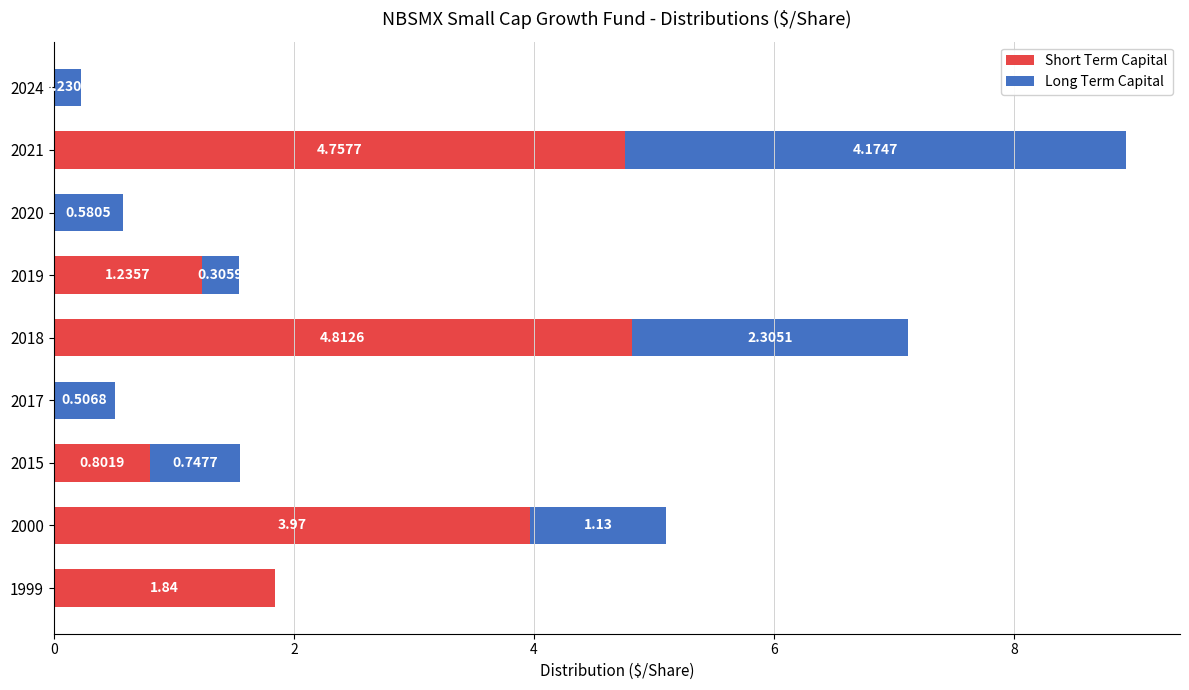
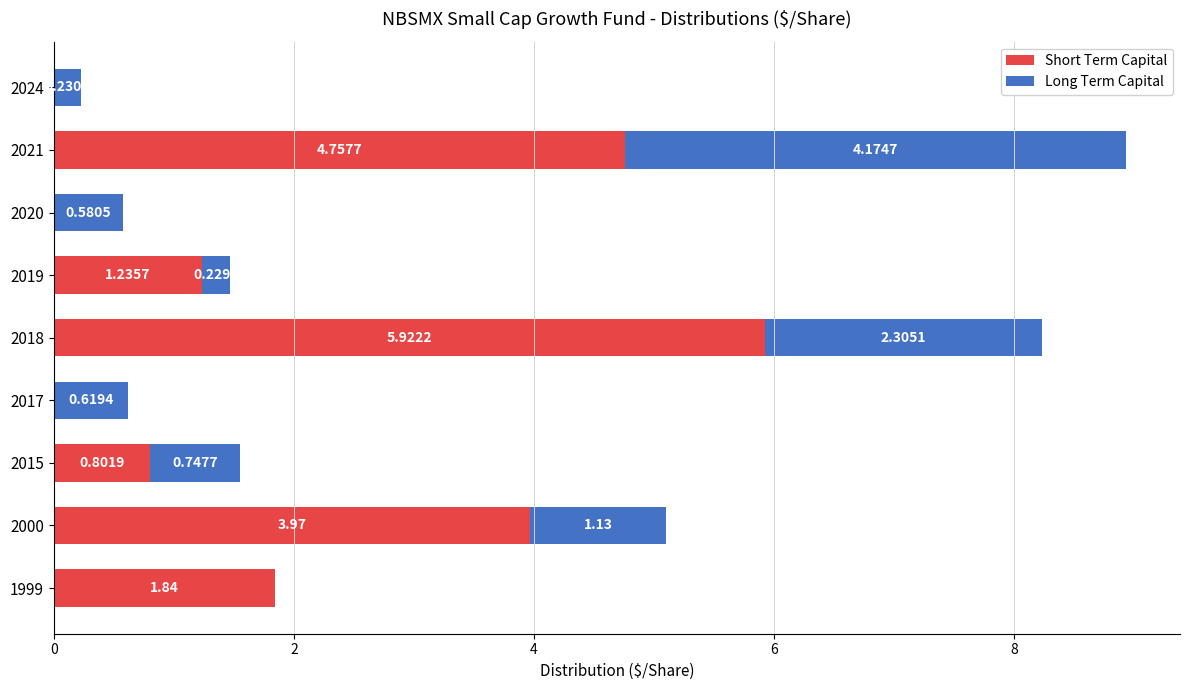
Long Term Capital, 2019: 0.3059 -> 0.2295
Short Term Capital, 2018: 4.8126 -> 5.9222
Long Term Capital, 2017: 0.5068 -> 0.6194
